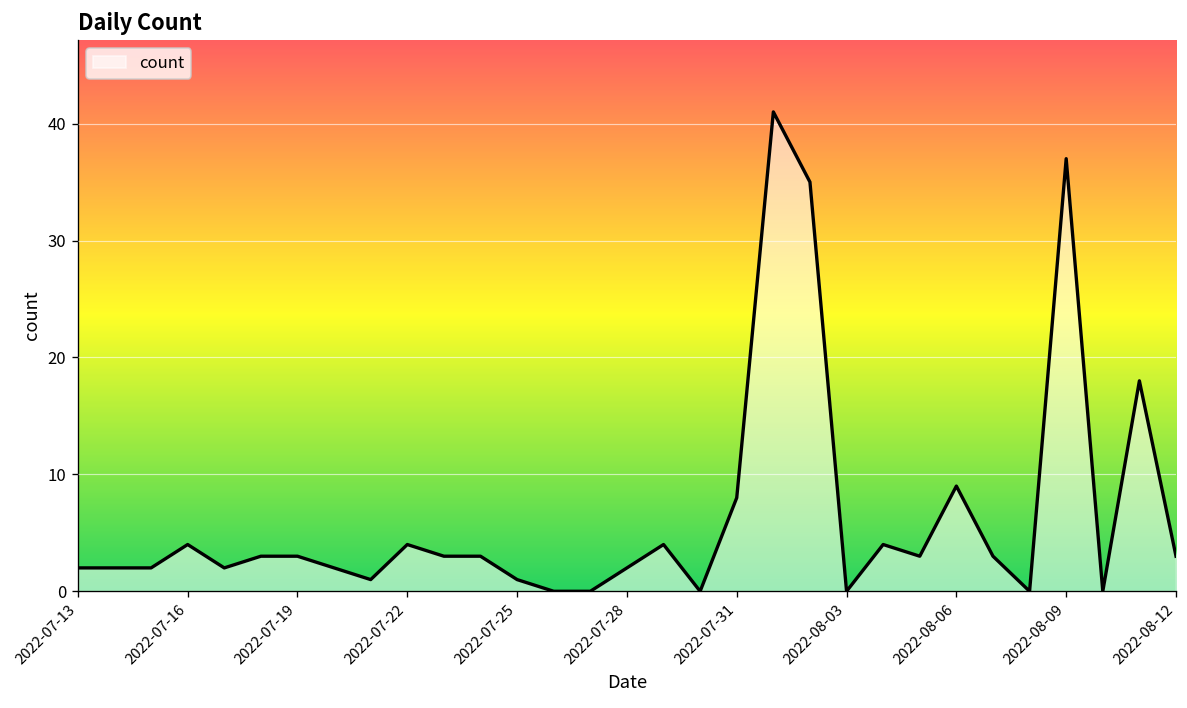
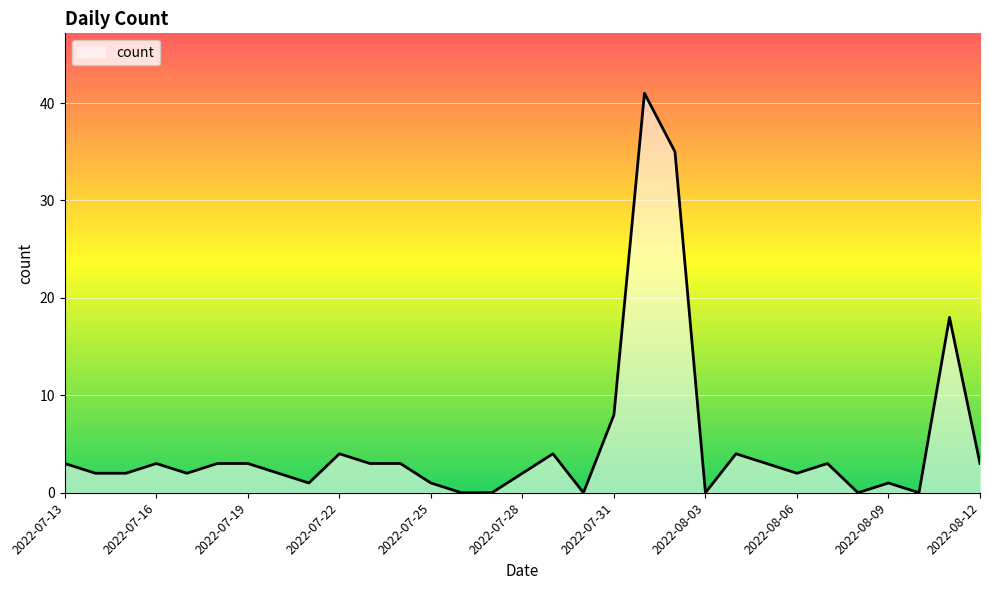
2022-07-13: 2 -> 3
2022-07-16: 4 -> 3
2022-08-06: 9 -> 2
2022-08-09: 37 -> 1
